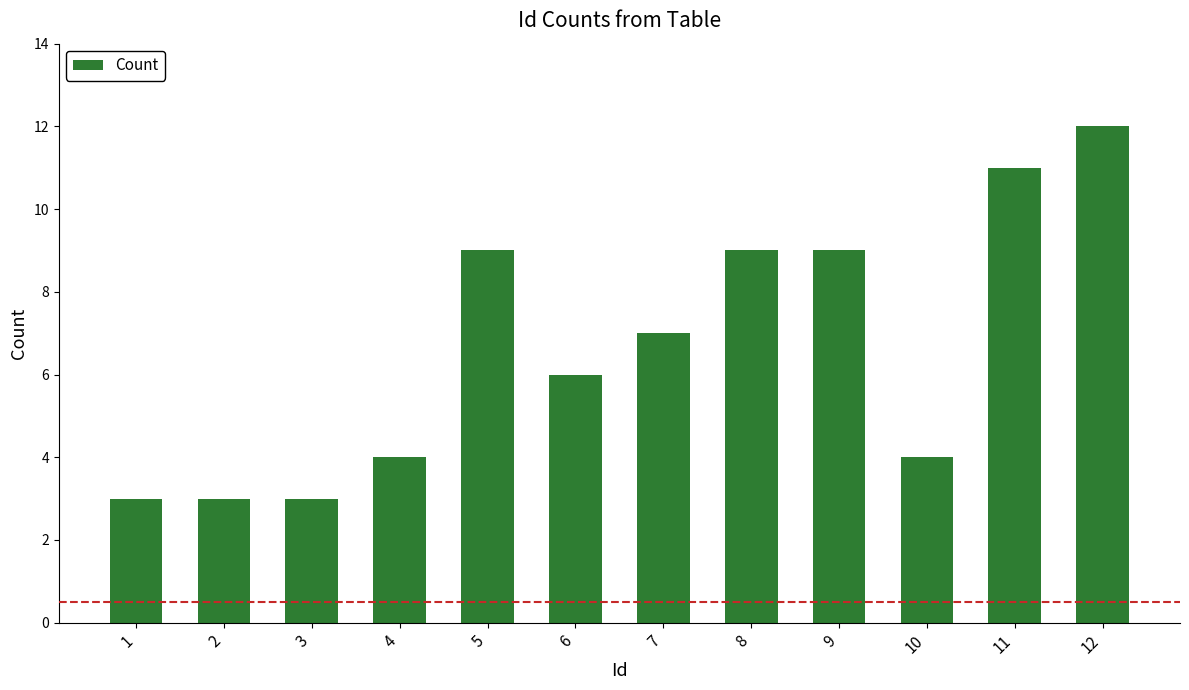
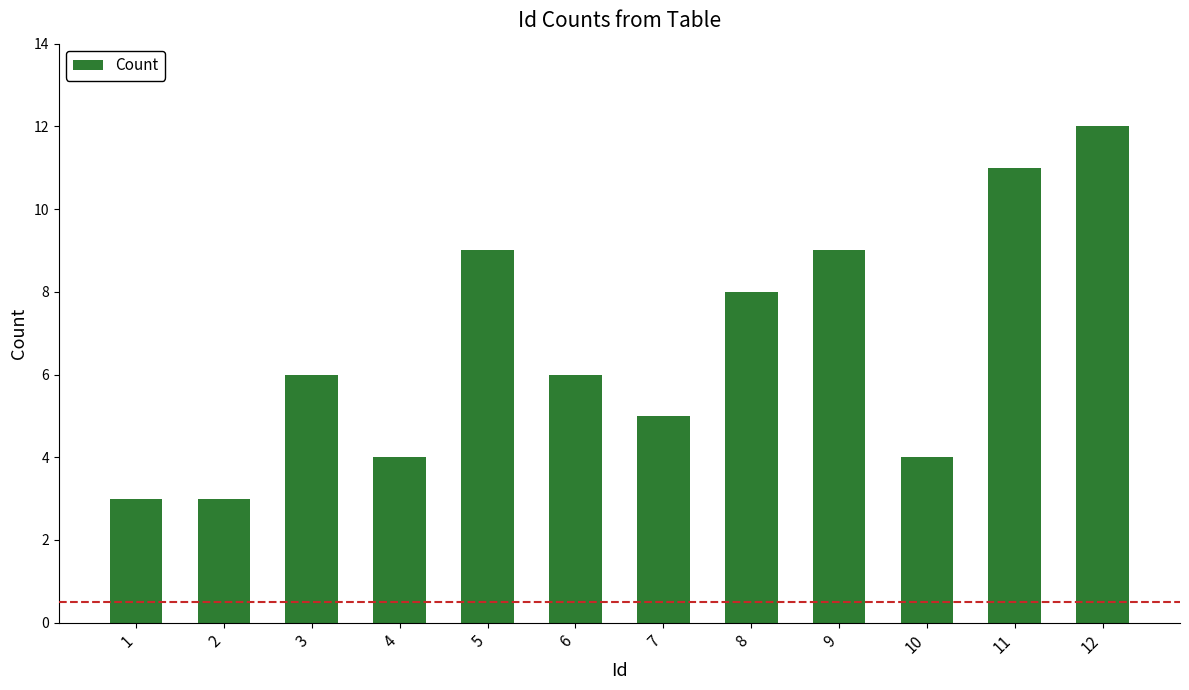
3: 3 -> 6
7: 7 -> 5
8: 9 -> 8
